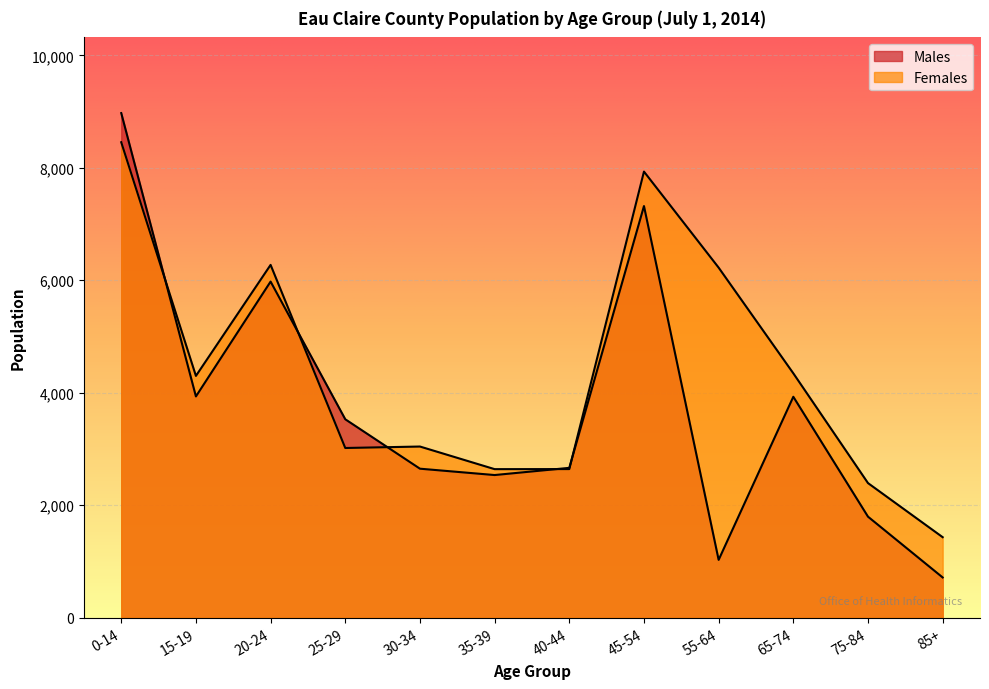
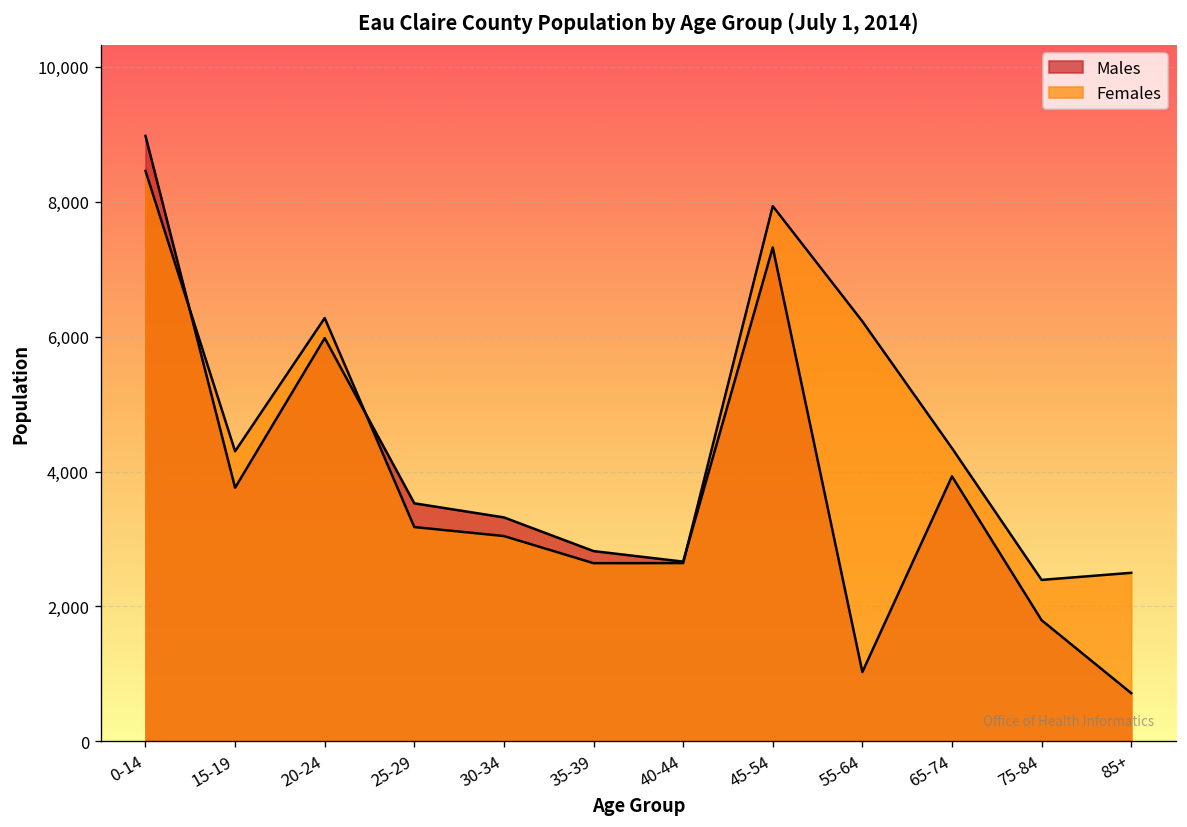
Males, 15-19: 3,900 -> 3,800
Females, 25-29: 3,000 -> 3,200
Males, 30-34: 2,700 -> 3,300
Males, 35-39: 2,500 -> 2,800
Females, 85+: 1,400 -> 2,500
